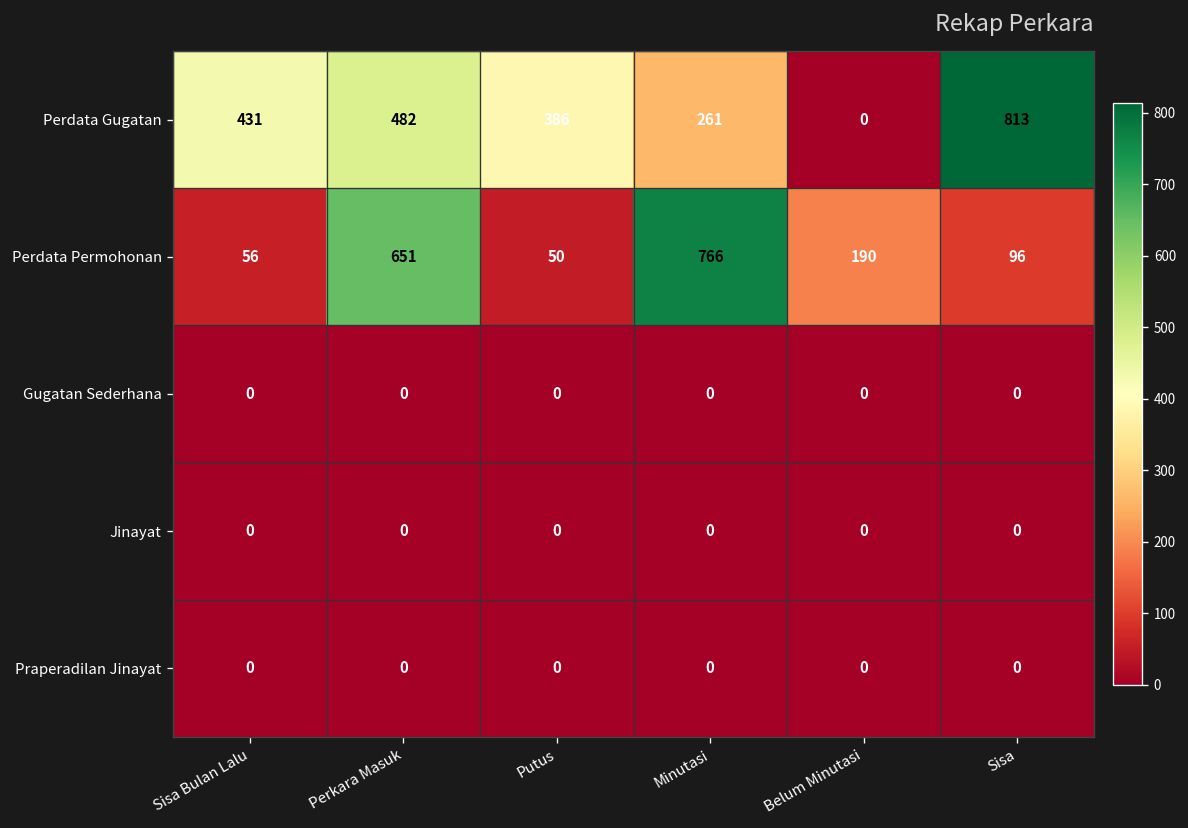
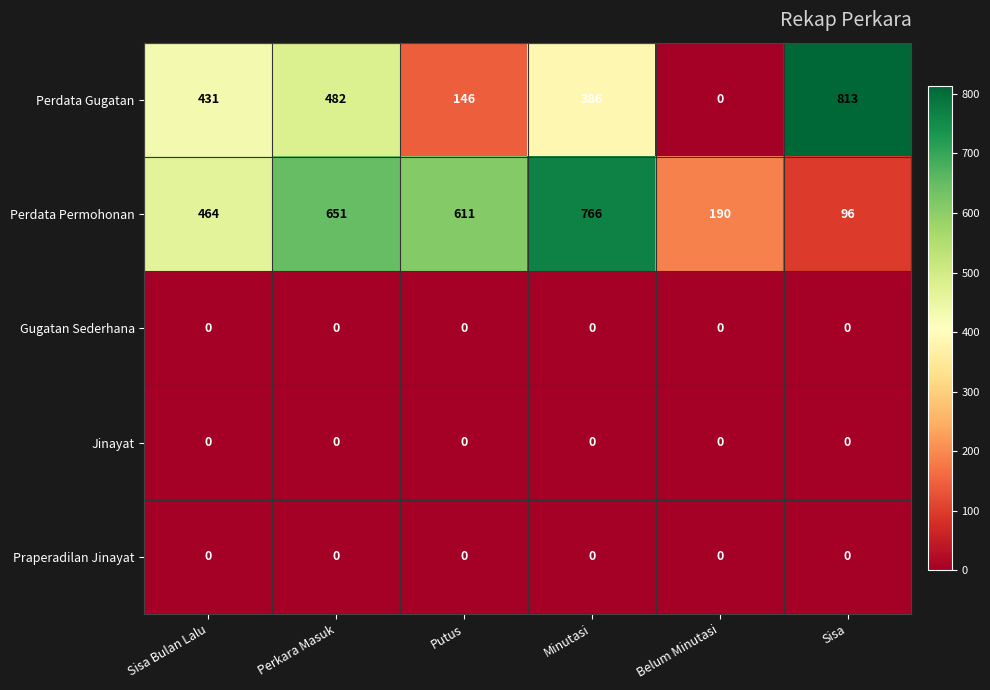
Perdata Gugatan, Putus: 386 -> 146
Perdata Gugatan, Minutasi: 261 -> 386
Perdata Permohonan, Sisa Bulan Lalu: 56 -> 464
Perdata Permohonan, Putus: 50 -> 611
